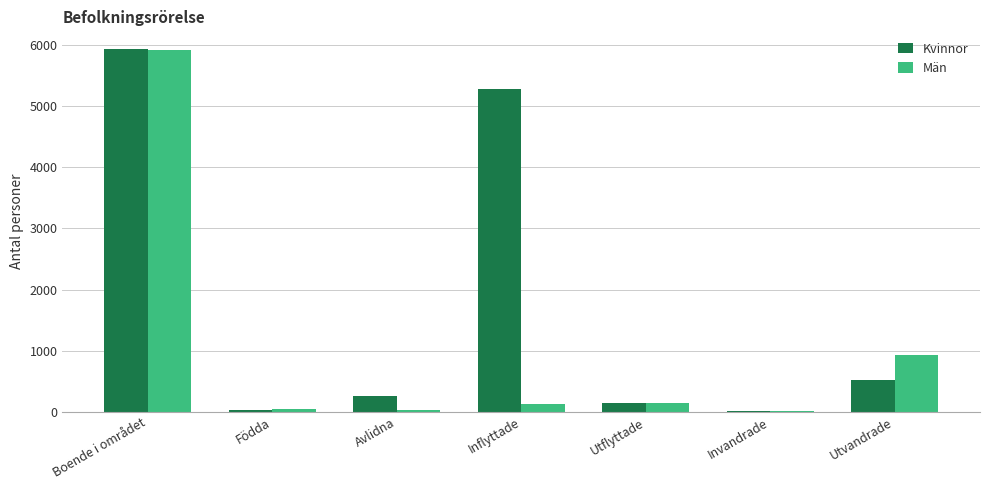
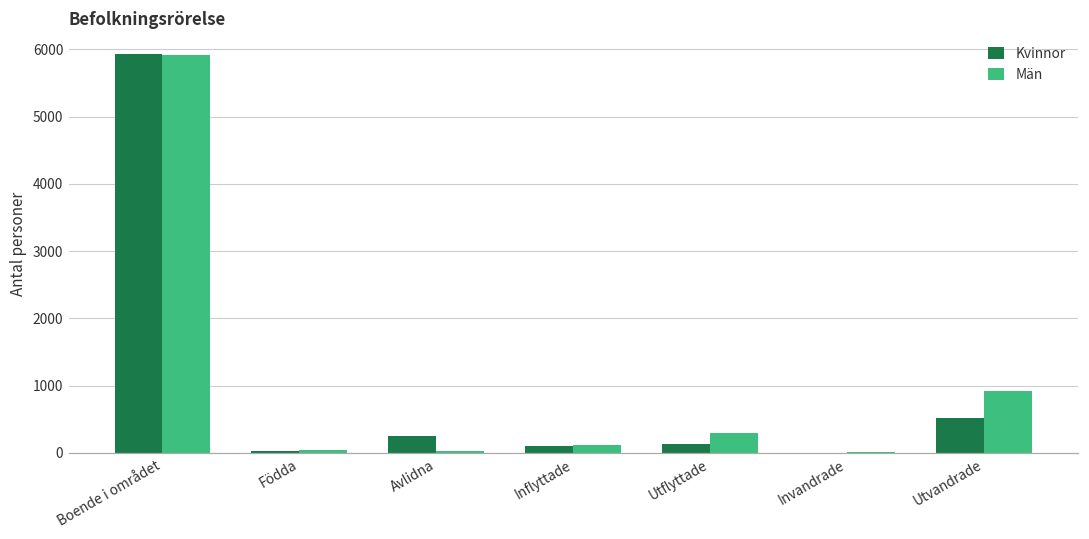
Kvinnor, Inflyttade: 5300 -> 100
Män, Utflyttade: 100 -> 300
